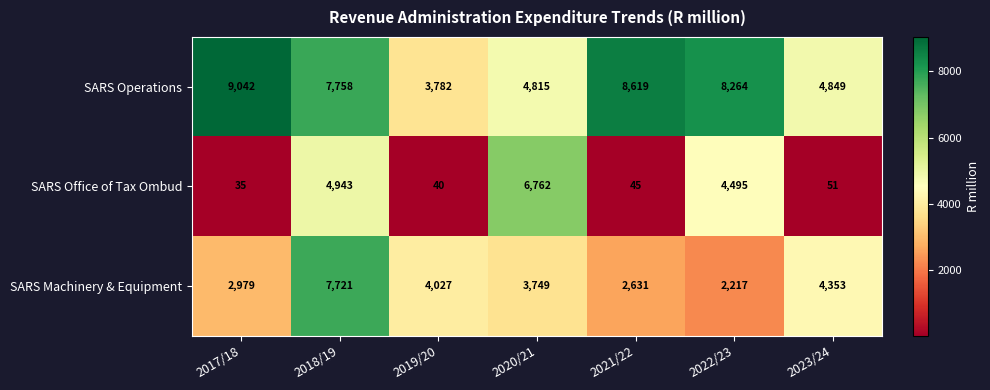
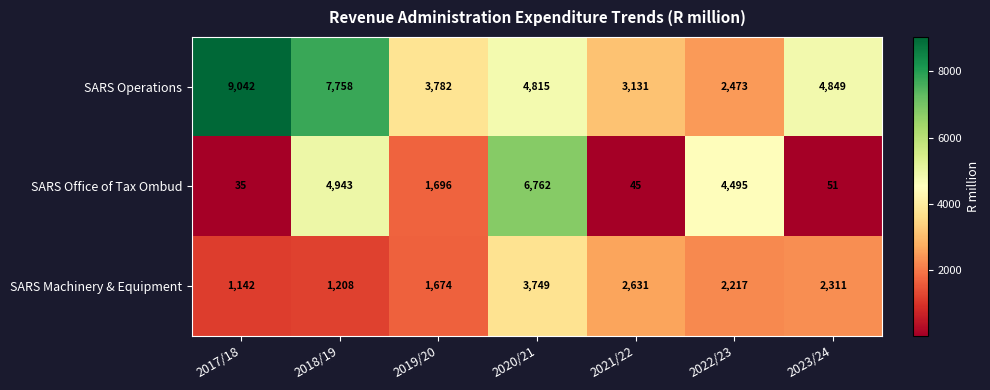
SARS Operations, 2021/22: 8,619 -> 3,131
SARS Operations, 2022/23: 8,264 -> 2,473
SARS Office of Tax Ombud, 2019/20: 40 -> 1,696
SARS Machinery & Equipment, 2017/18: 2,979 -> 1,142
SARS Machinery & Equipment, 2018/19: 7,721 -> 1,208
SARS Machinery & Equipment, 2019/20: 4,027 -> 1,674
SARS Machinery & Equipment, 2023/24: 4,353 -> 2,311
